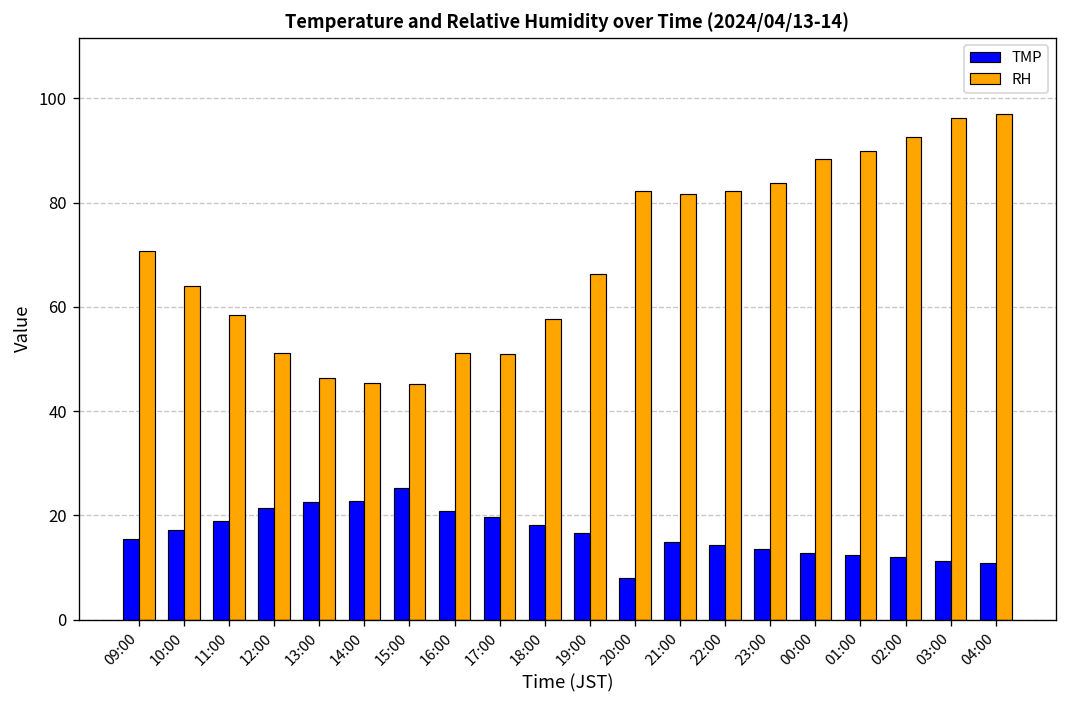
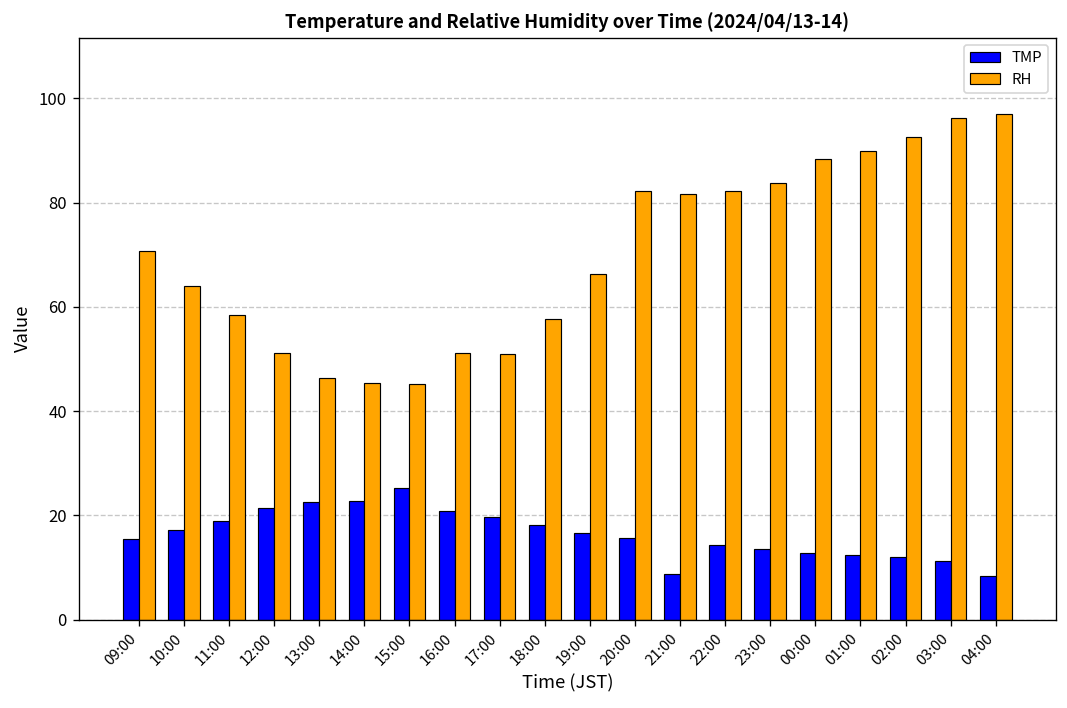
TMP, 20:00: 8 -> 16
TMP, 21:00: 15 -> 9
TMP, 04:00: 11 -> 8
